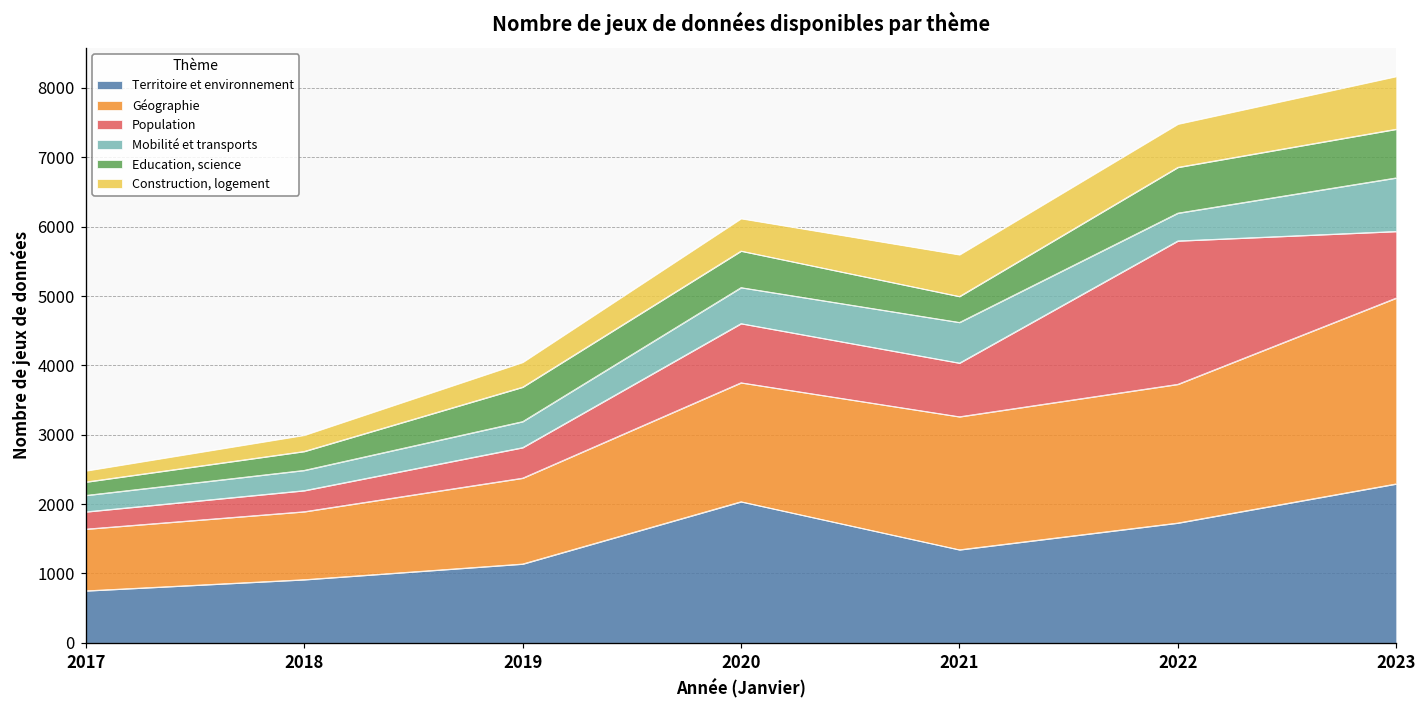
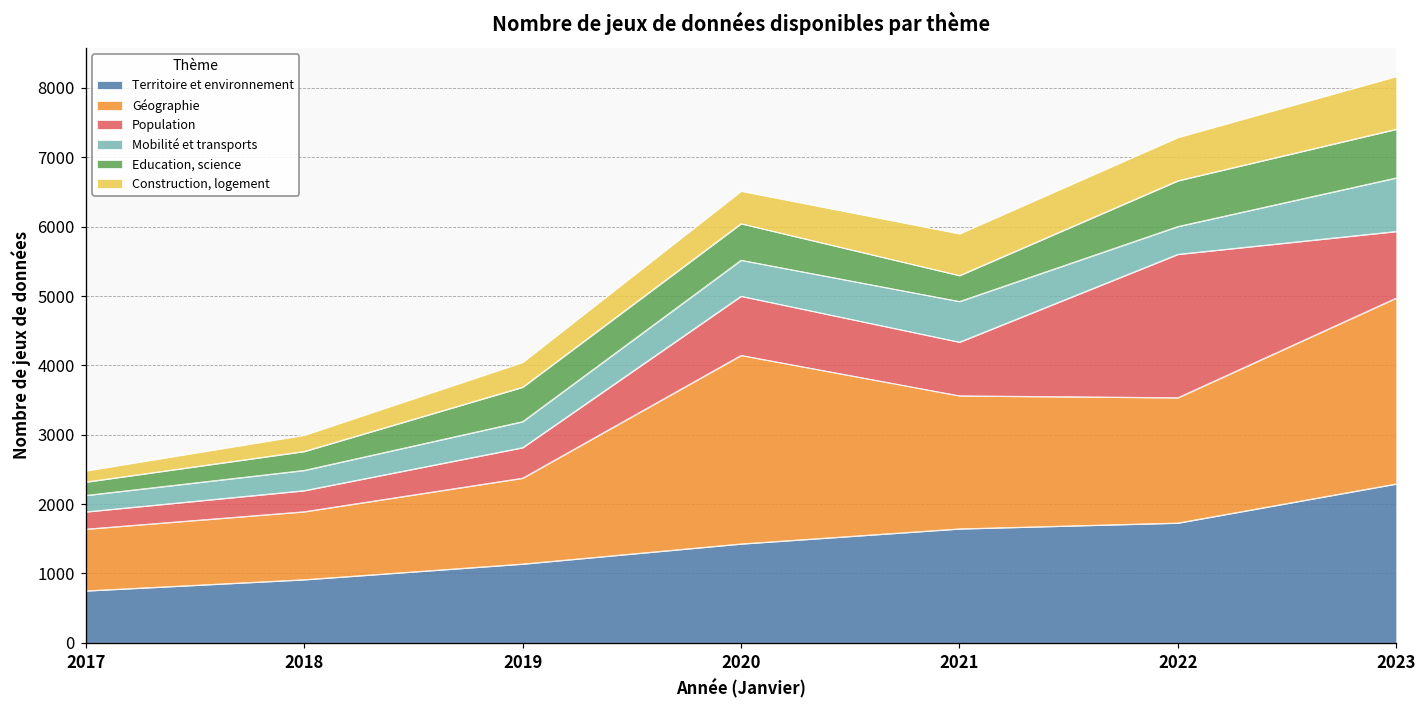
Territoire et environnement, 2020: 2000 -> 1400
Géographie, 2020: 1700 -> 2700
Territoire et environnement, 2021: 1300 -> 1600
Géographie, 2022: 2000 -> 1800
